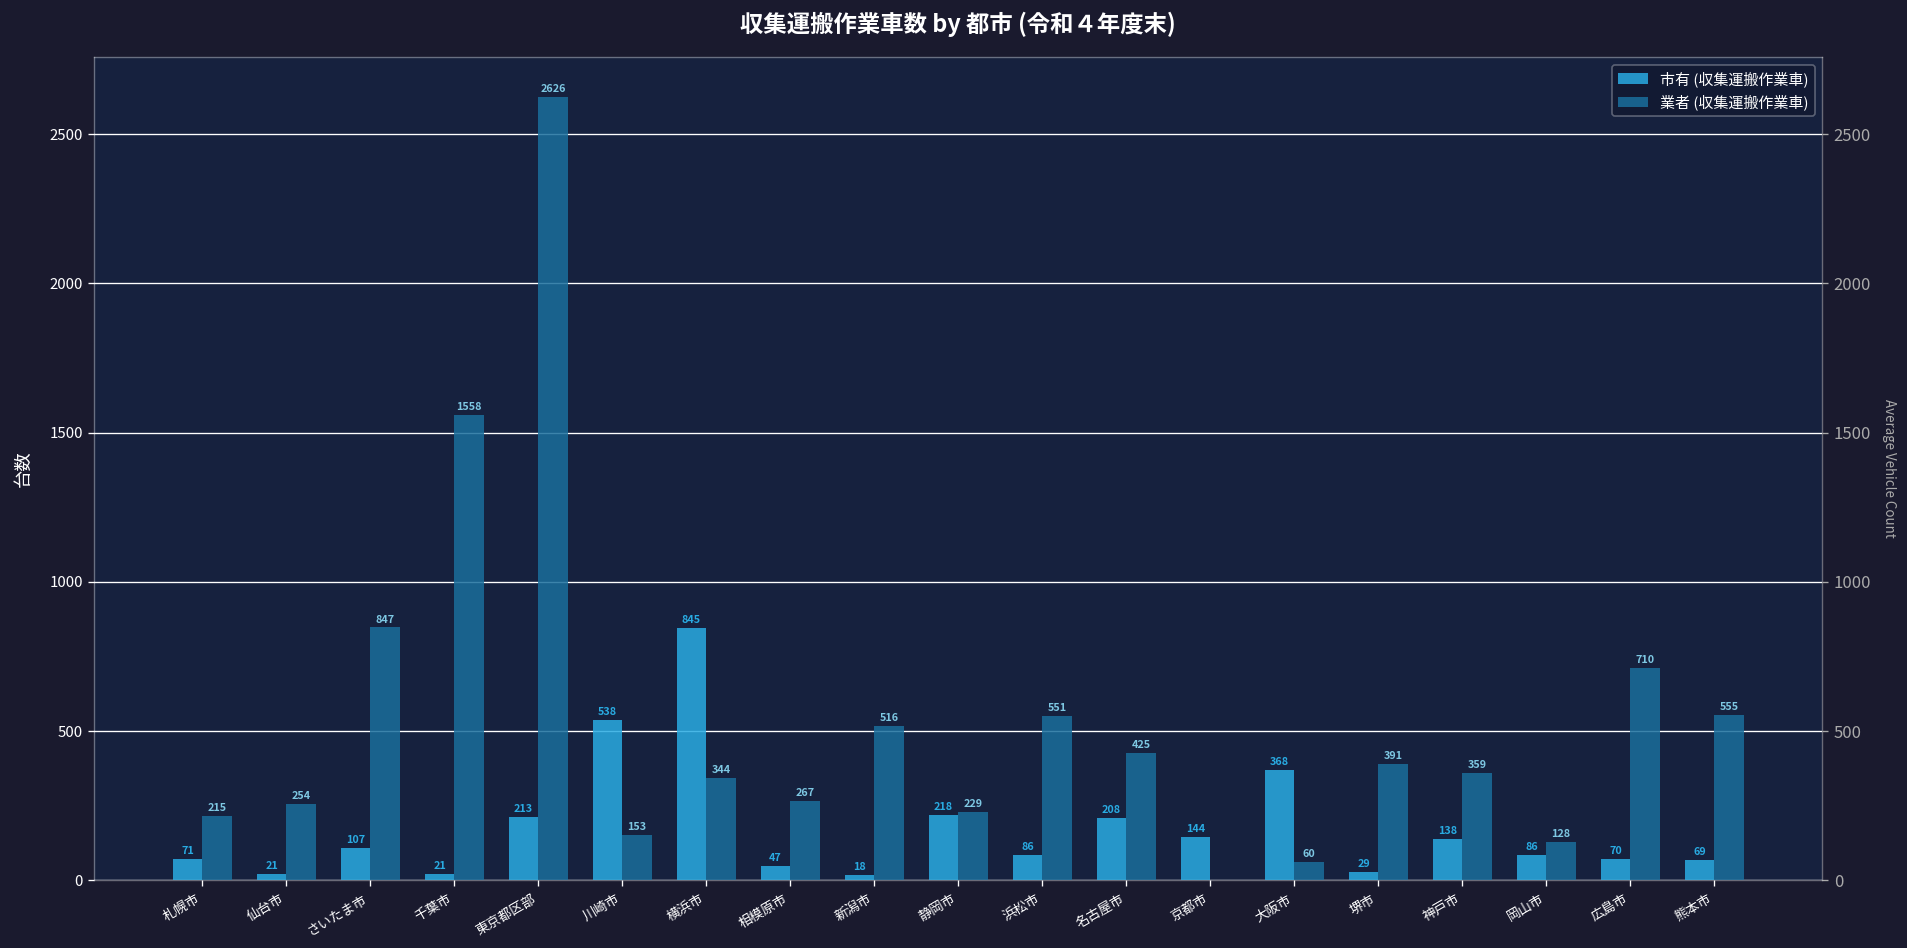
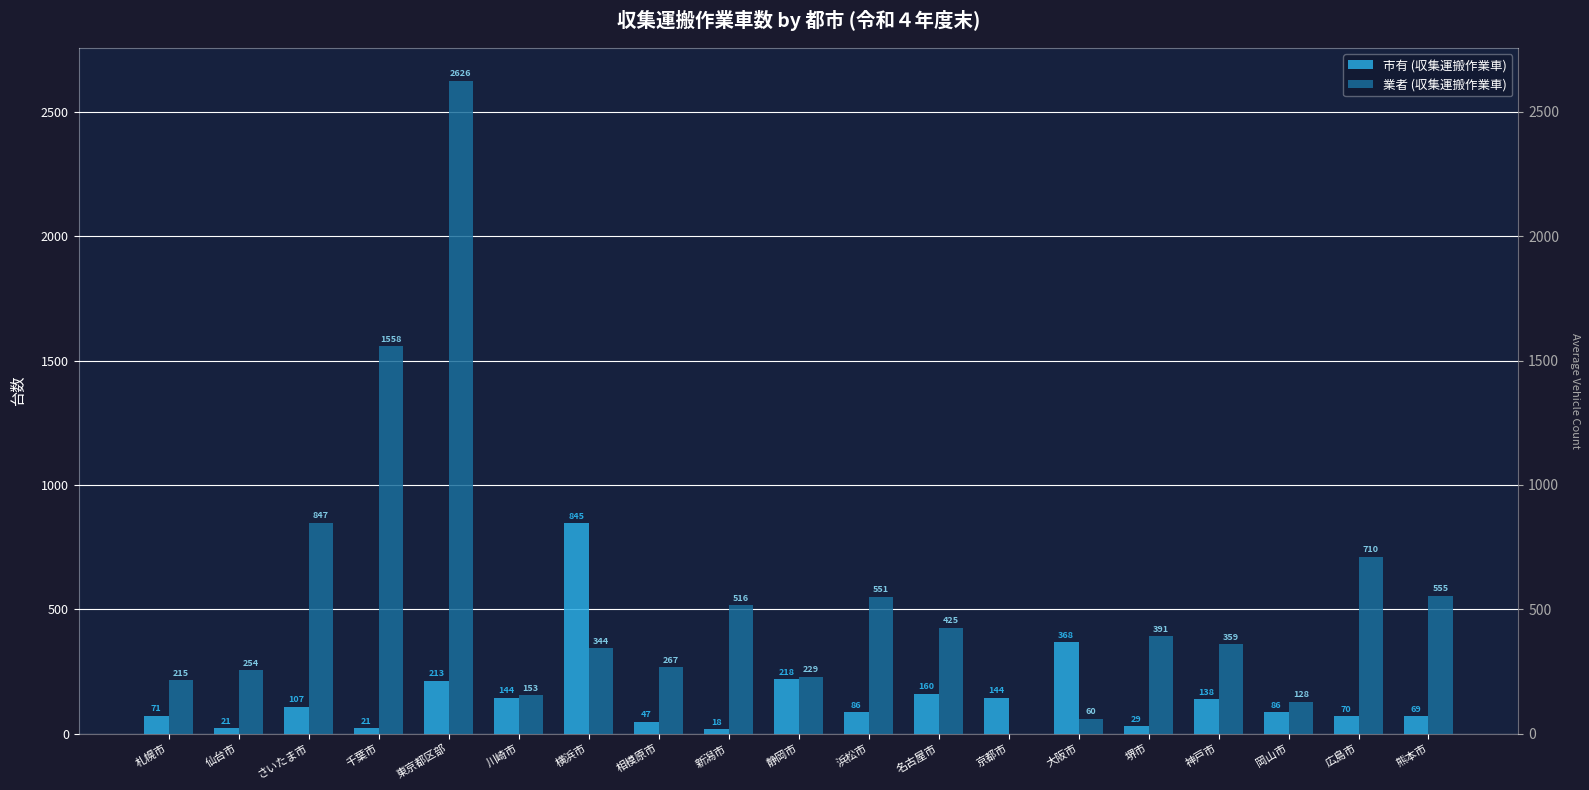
市有 (収集運搬作業車), 川崎市: 538 -> 144
市有 (収集運搬作業車), 名古屋市: 208 -> 160
